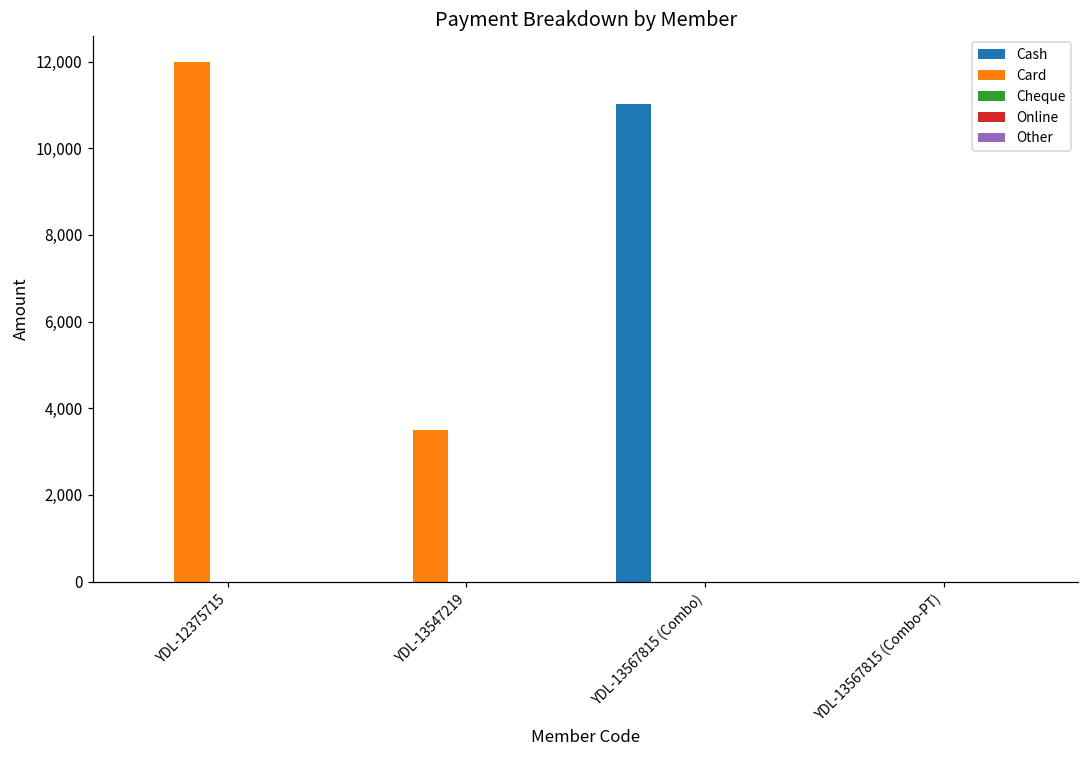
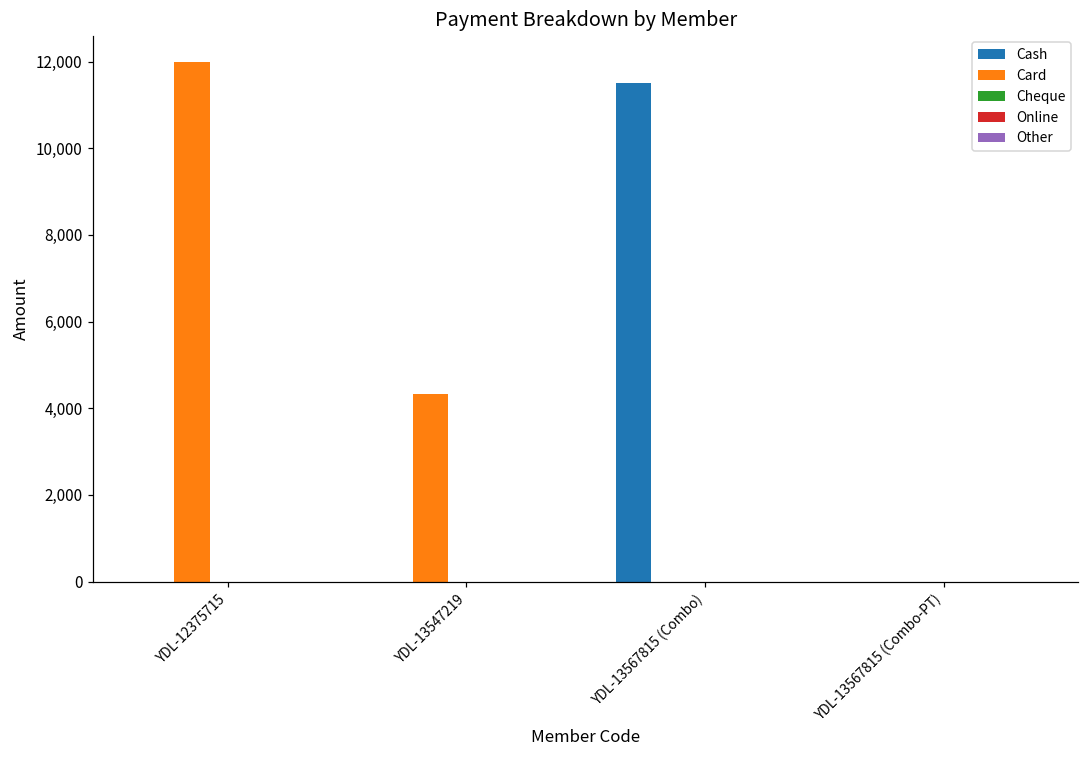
Card, YDL-13547219: 3,500 -> 4,300
Cash, YDL-13567815 (Combo): 11,000 -> 11,500
